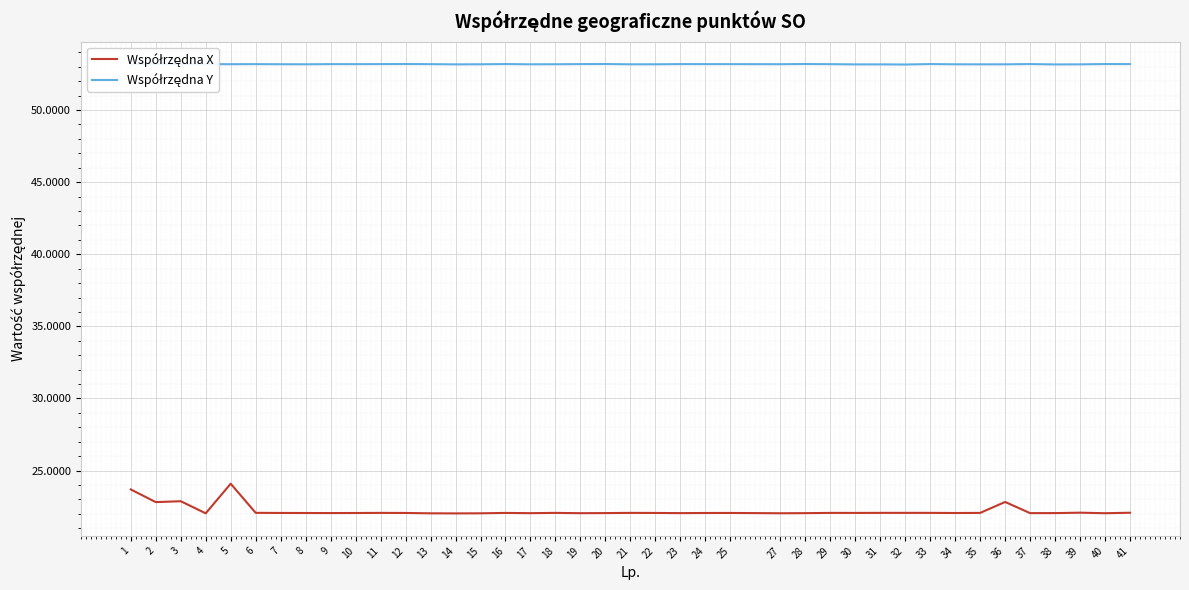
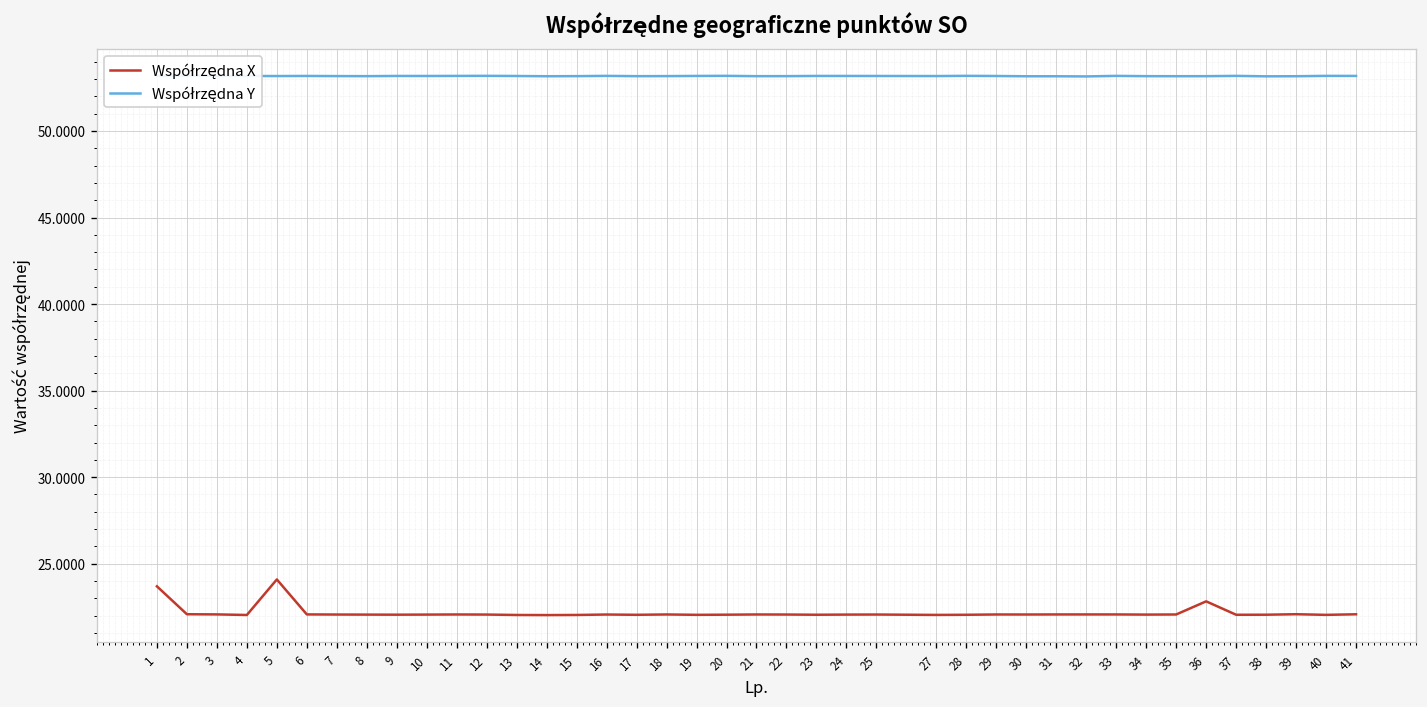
Współrzędna X, 2: 22.8 -> 22.1
Współrzędna X, 3: 22.9 -> 22.1
